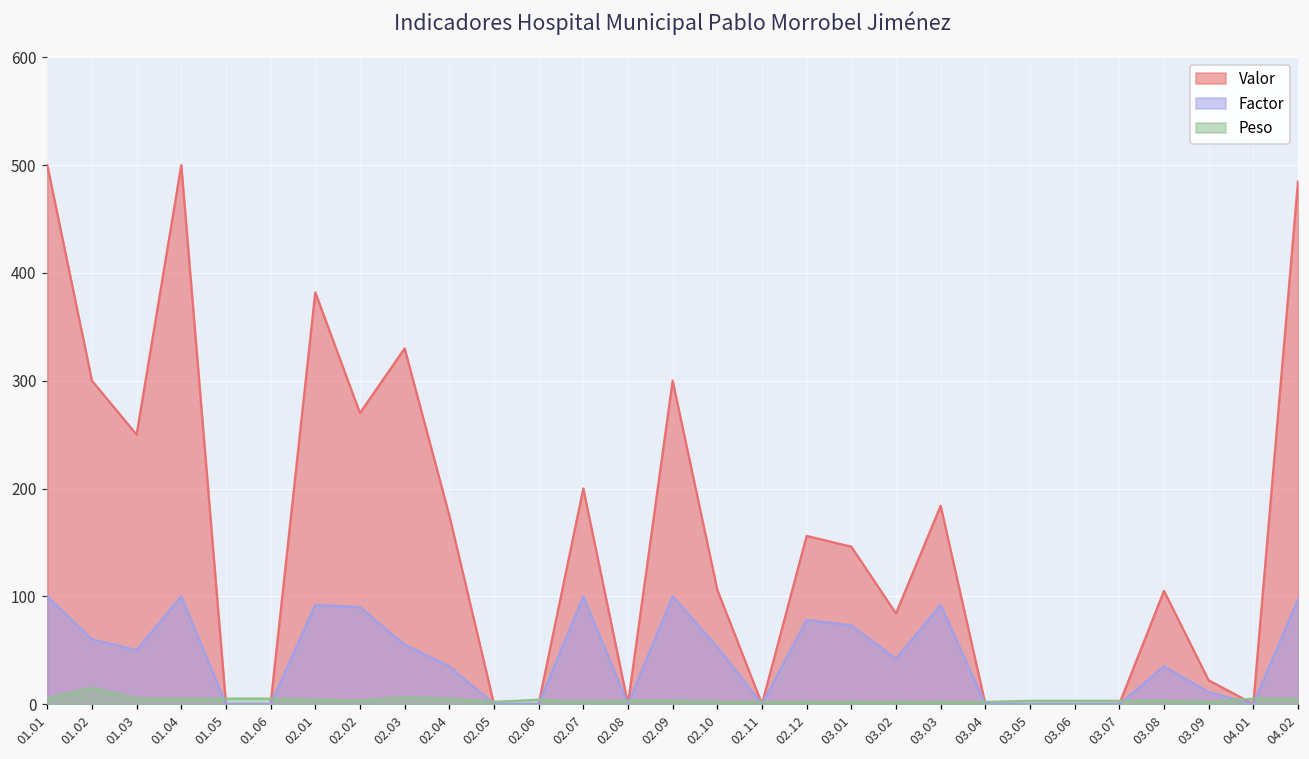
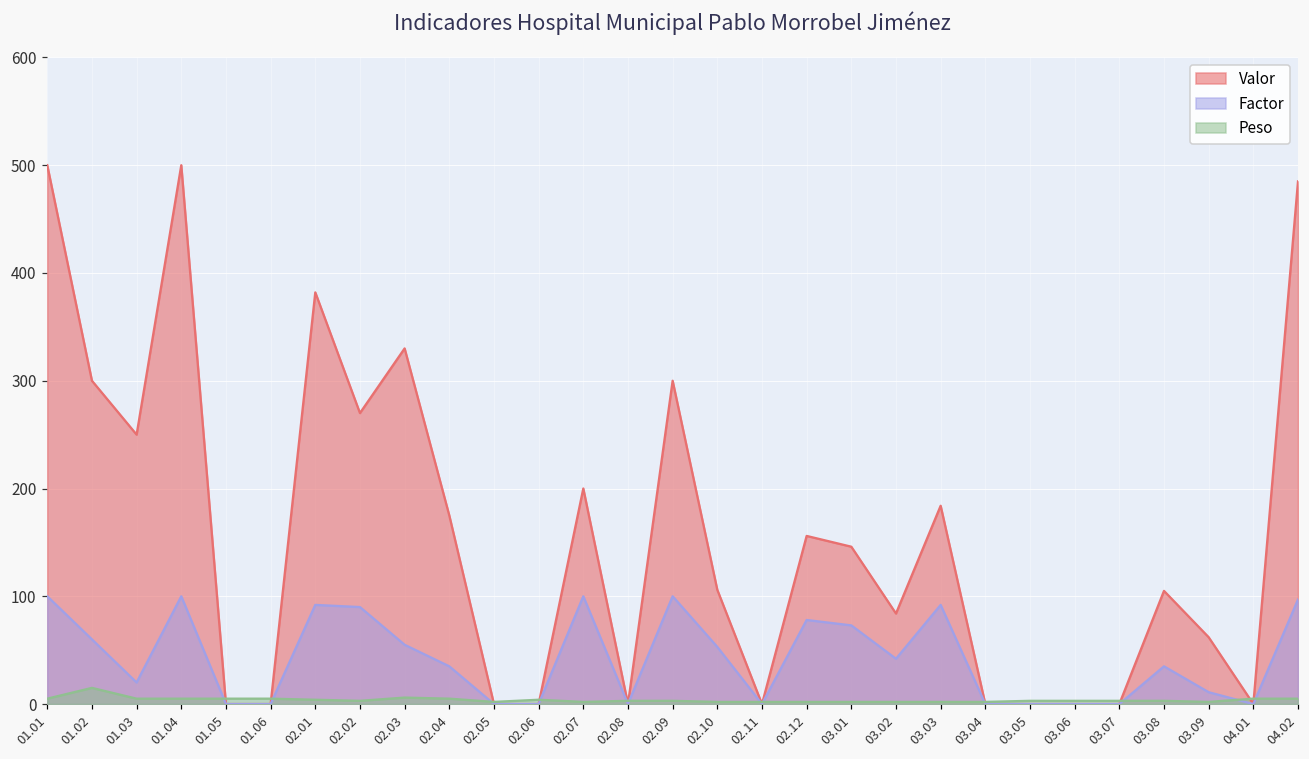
Factor, 01.03: 50 -> 20
Valor, 03.09: 20 -> 60
